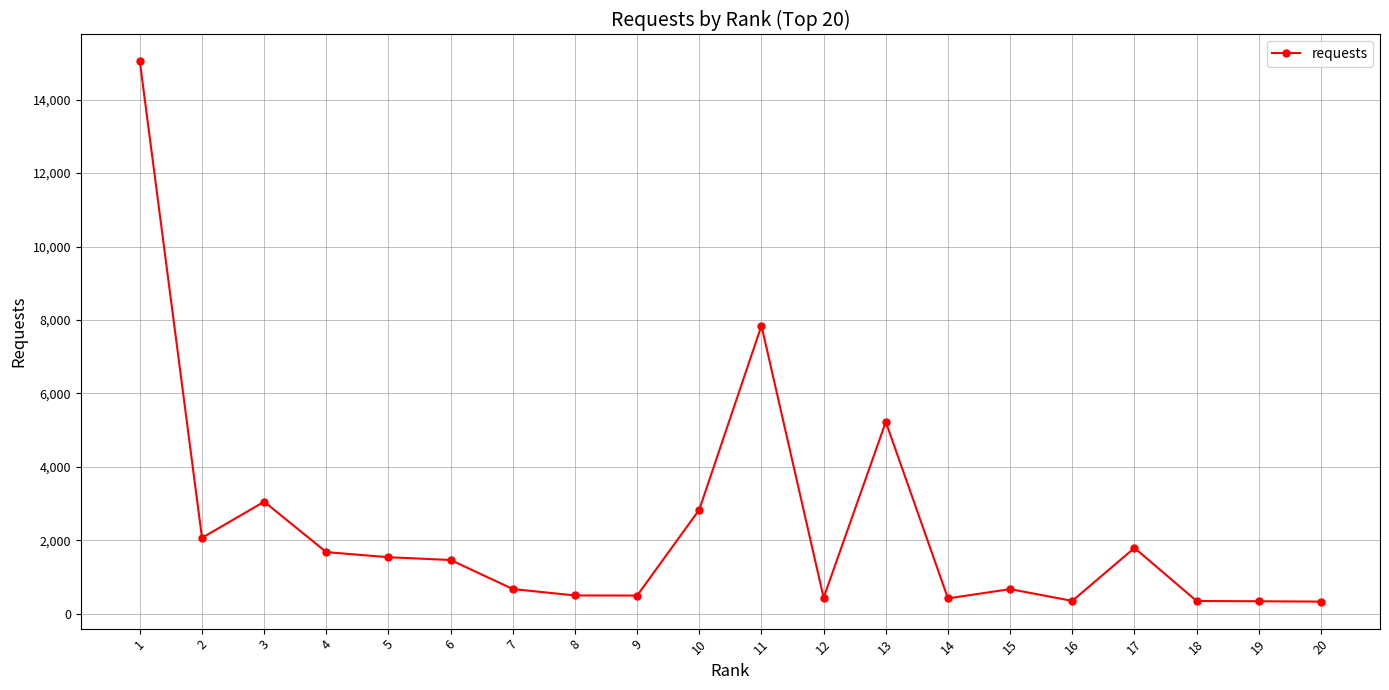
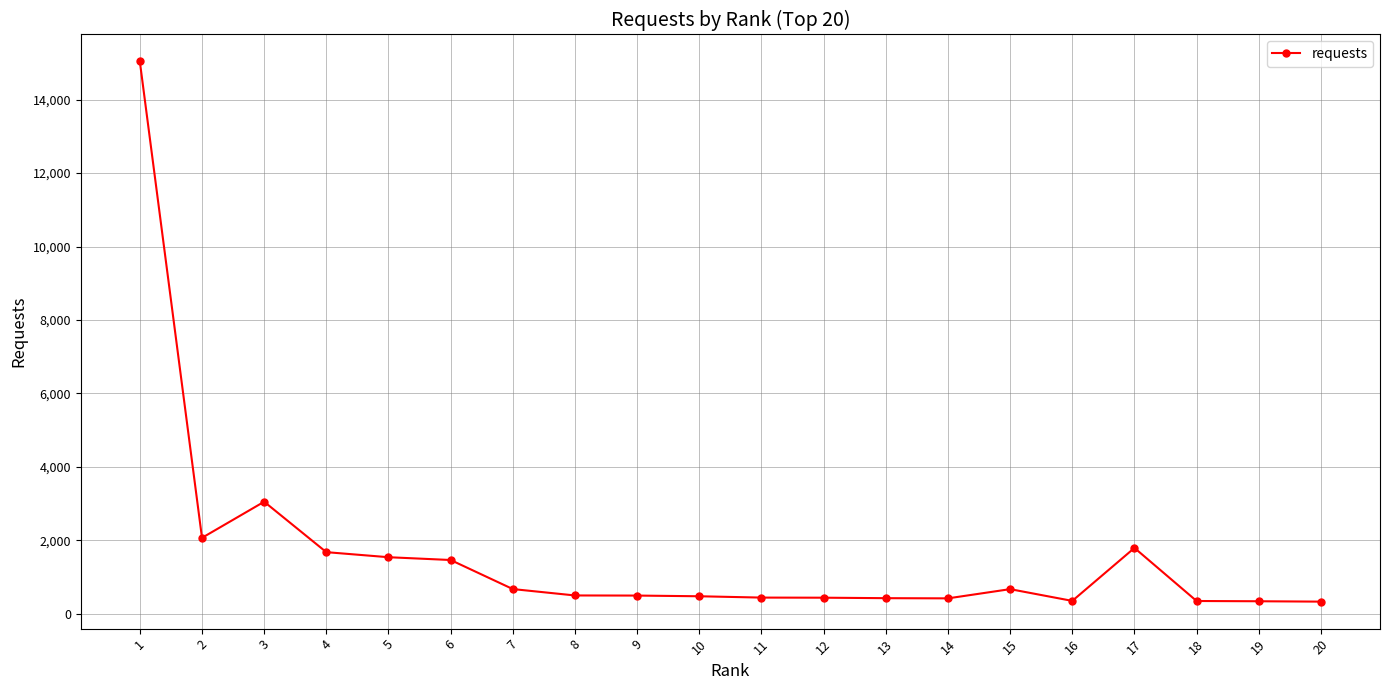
10: 2,800 -> 500
11: 7,800 -> 400
13: 5,200 -> 400
